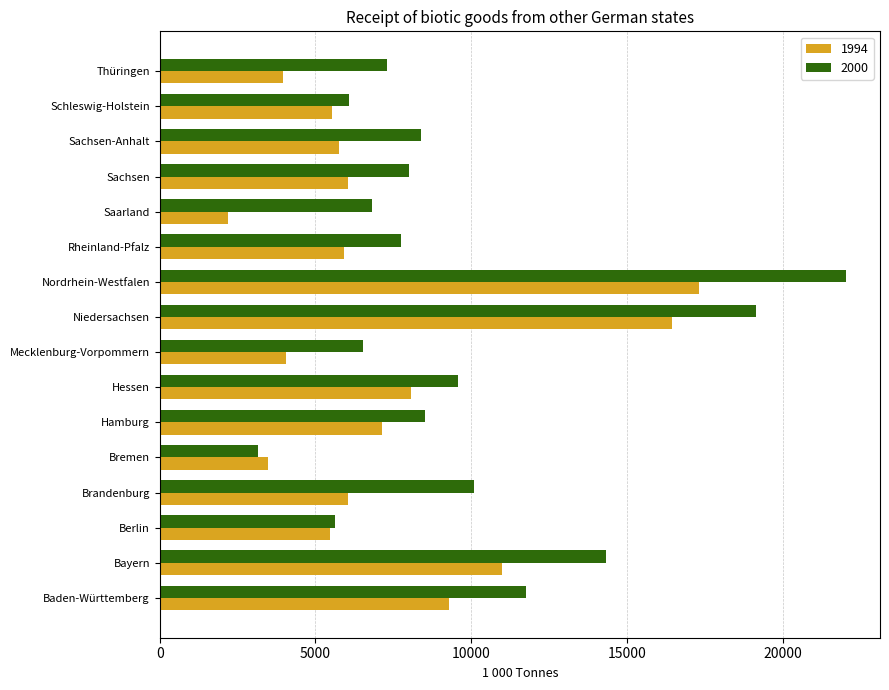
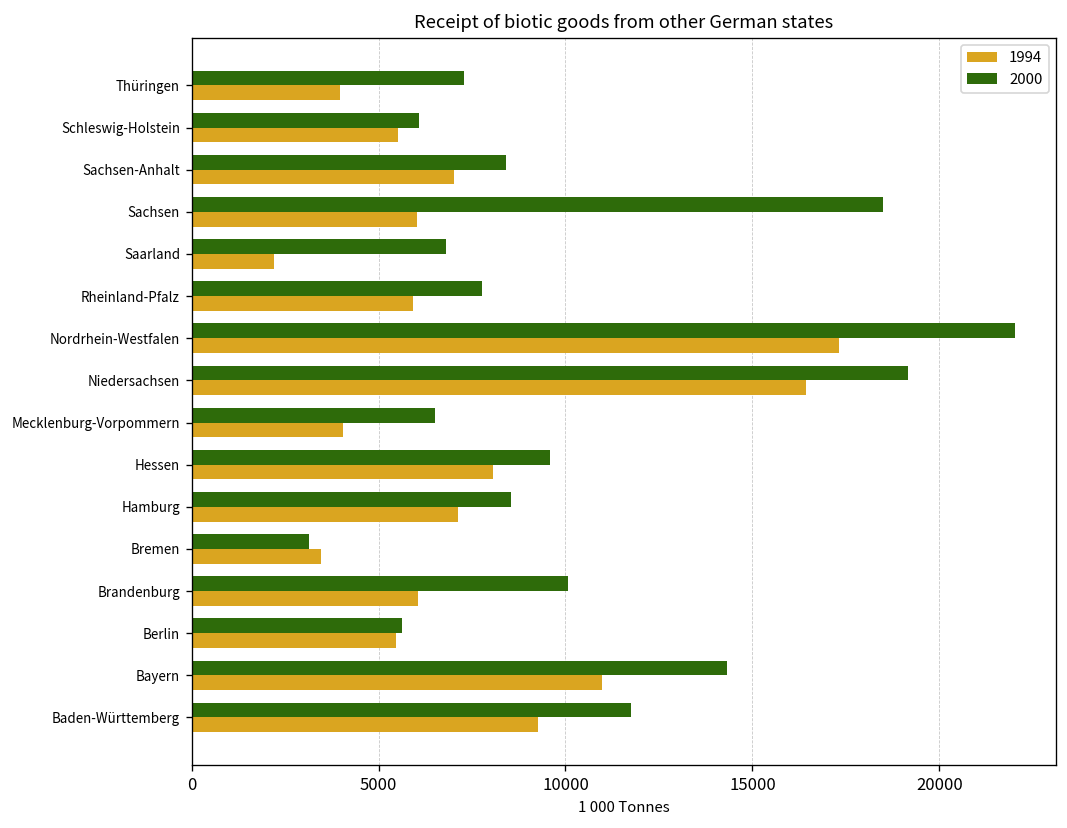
1994, Sachsen-Anhalt: 5800 -> 7000
2000, Sachsen: 8000 -> 18500
